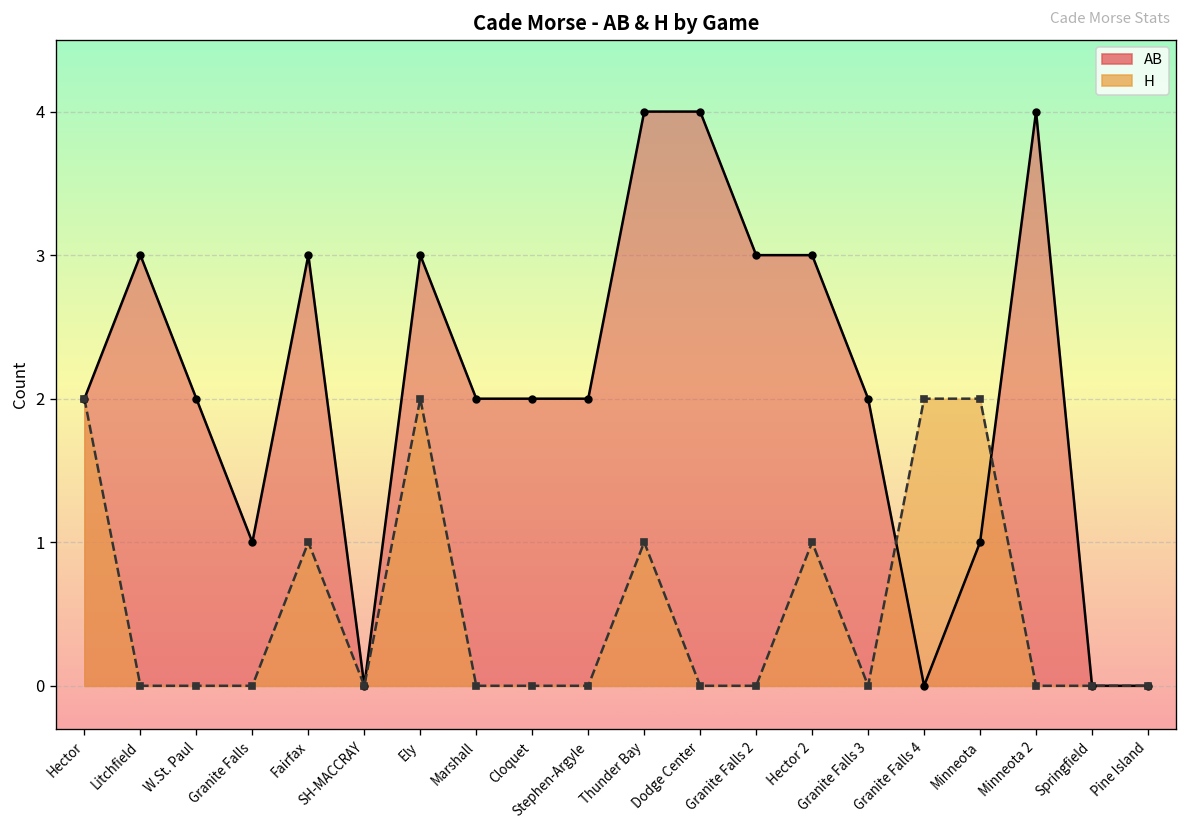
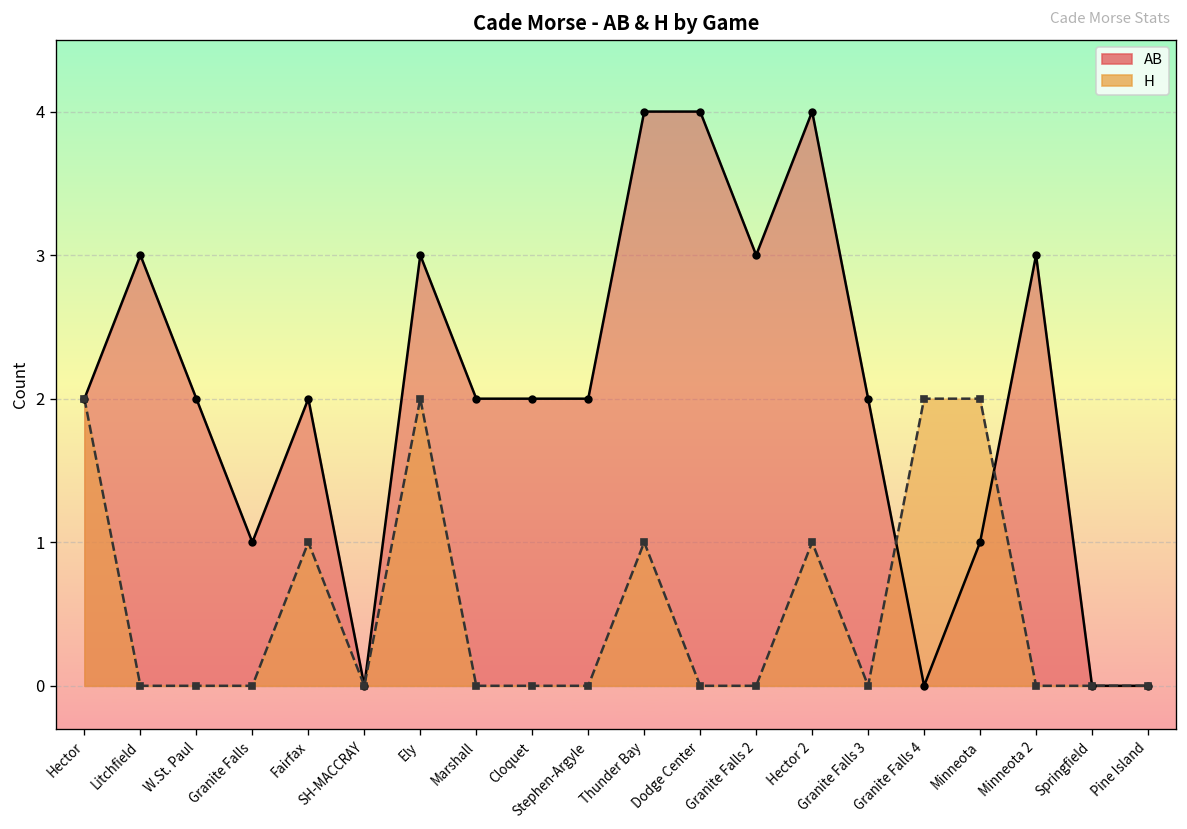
AB, Fairfax: 3 -> 2
AB, Hector 2: 3 -> 4
AB, Minneota 2: 4 -> 3
